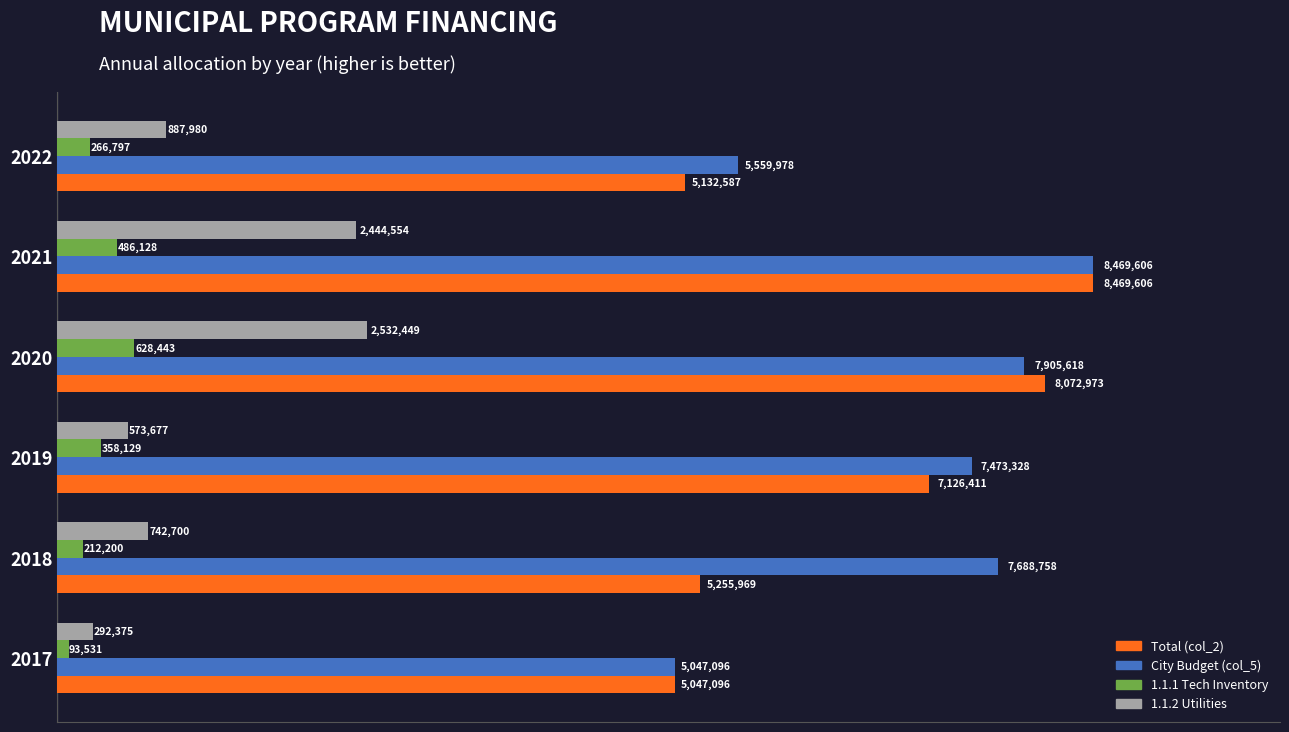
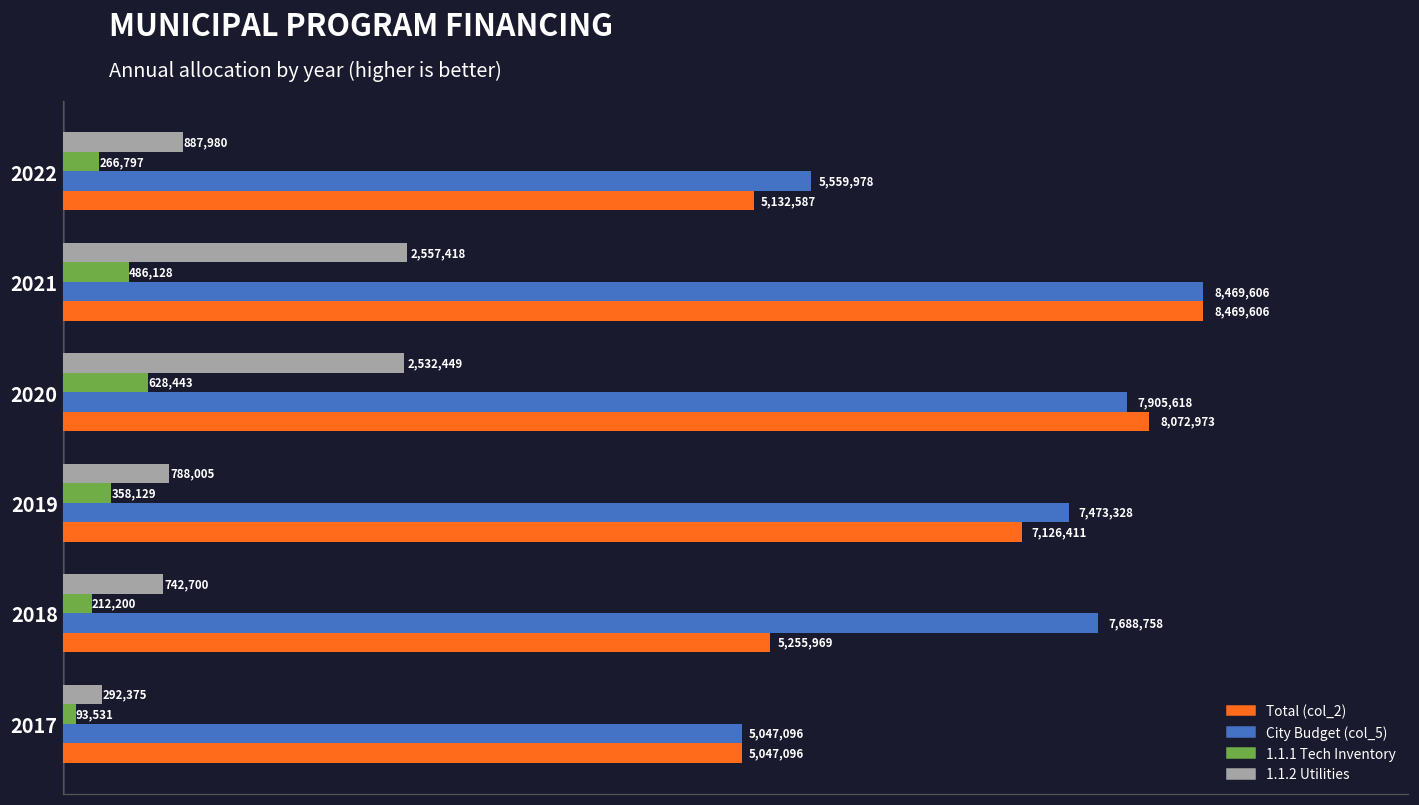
1.1.2 Utilities, 2021: 2,444,554 -> 2,557,418
1.1.2 Utilities, 2019: 573,677 -> 788,005
